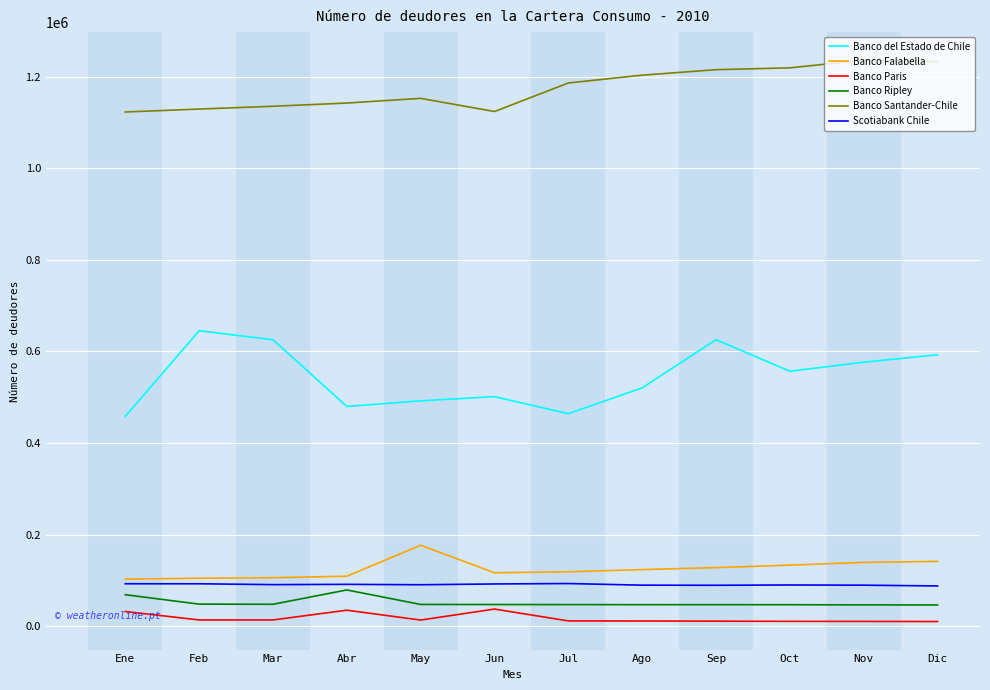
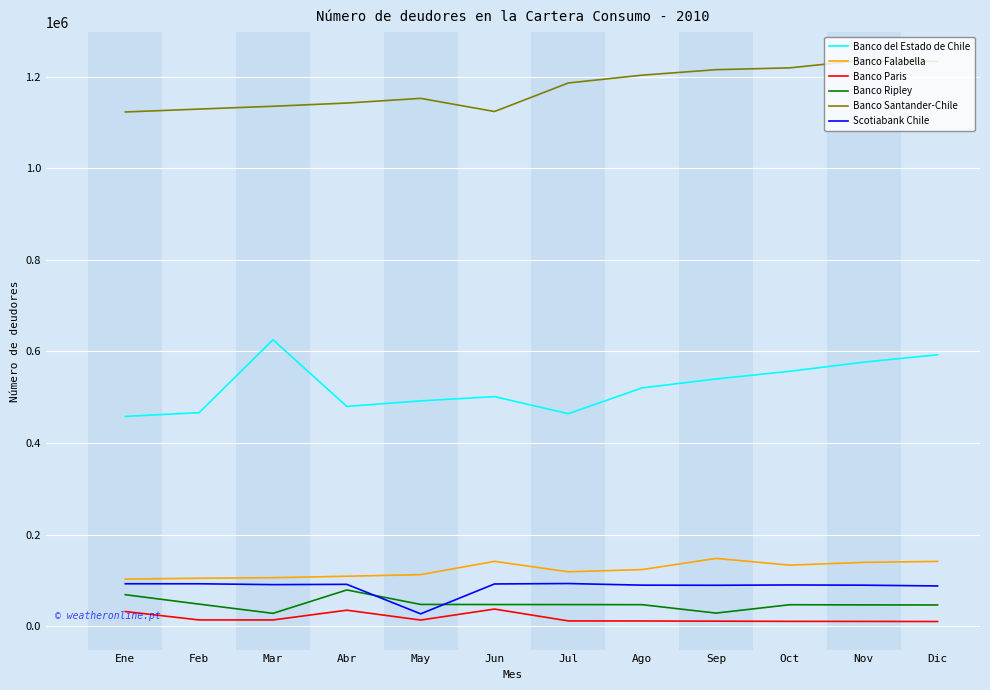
Banco del Estado de Chile, Feb: 650000 -> 470000
Banco Ripley, Mar: 50000 -> 30000
Banco Falabella, May: 180000 -> 110000
Scotiabank Chile, May: 90000 -> 30000
Banco Falabella, Jun: 120000 -> 140000
Banco del Estado de Chile, Sep: 630000 -> 540000
Banco Falabella, Sep: 130000 -> 150000
Banco Ripley, Sep: 50000 -> 30000
